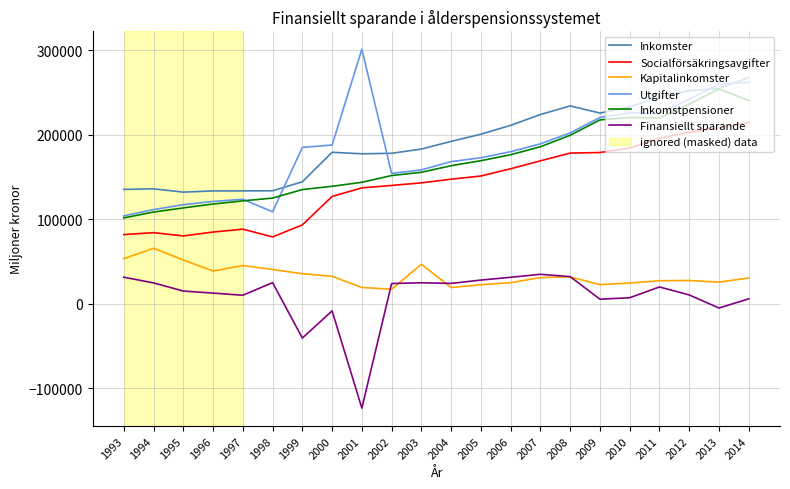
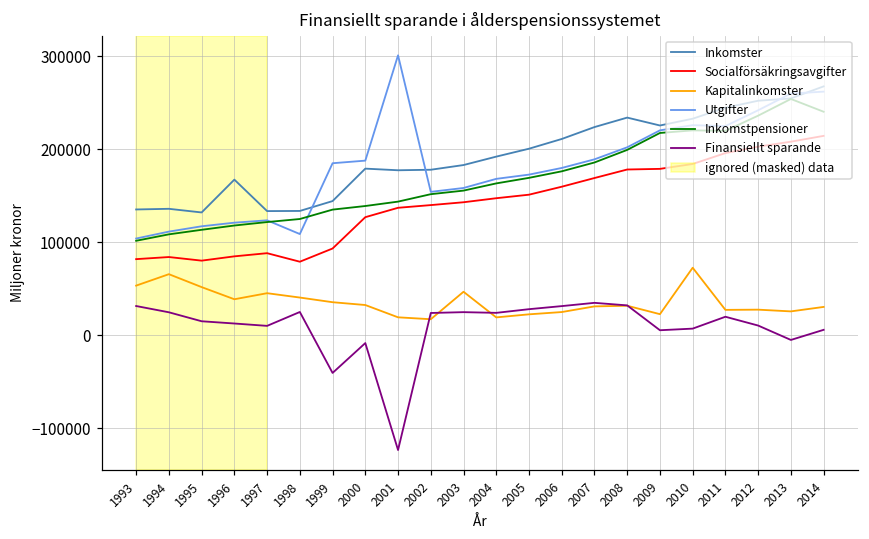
Inkomster, 1996: 130000 -> 170000
Kapitalinkomster, 2010: 20000 -> 70000
